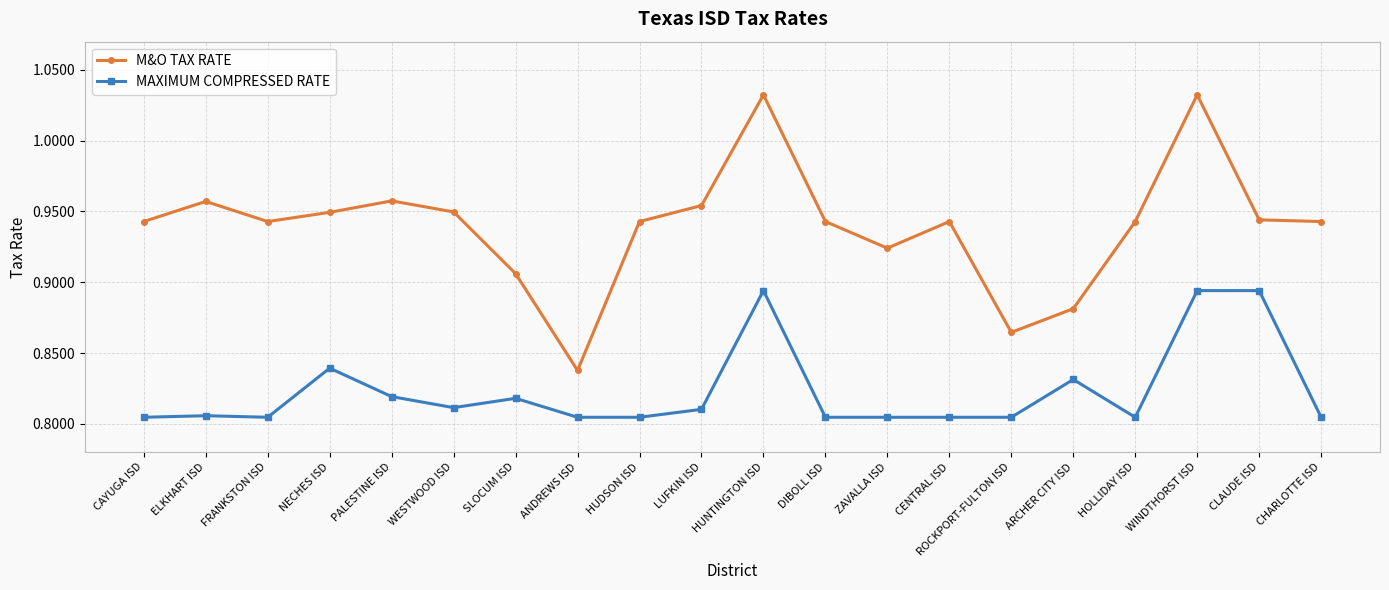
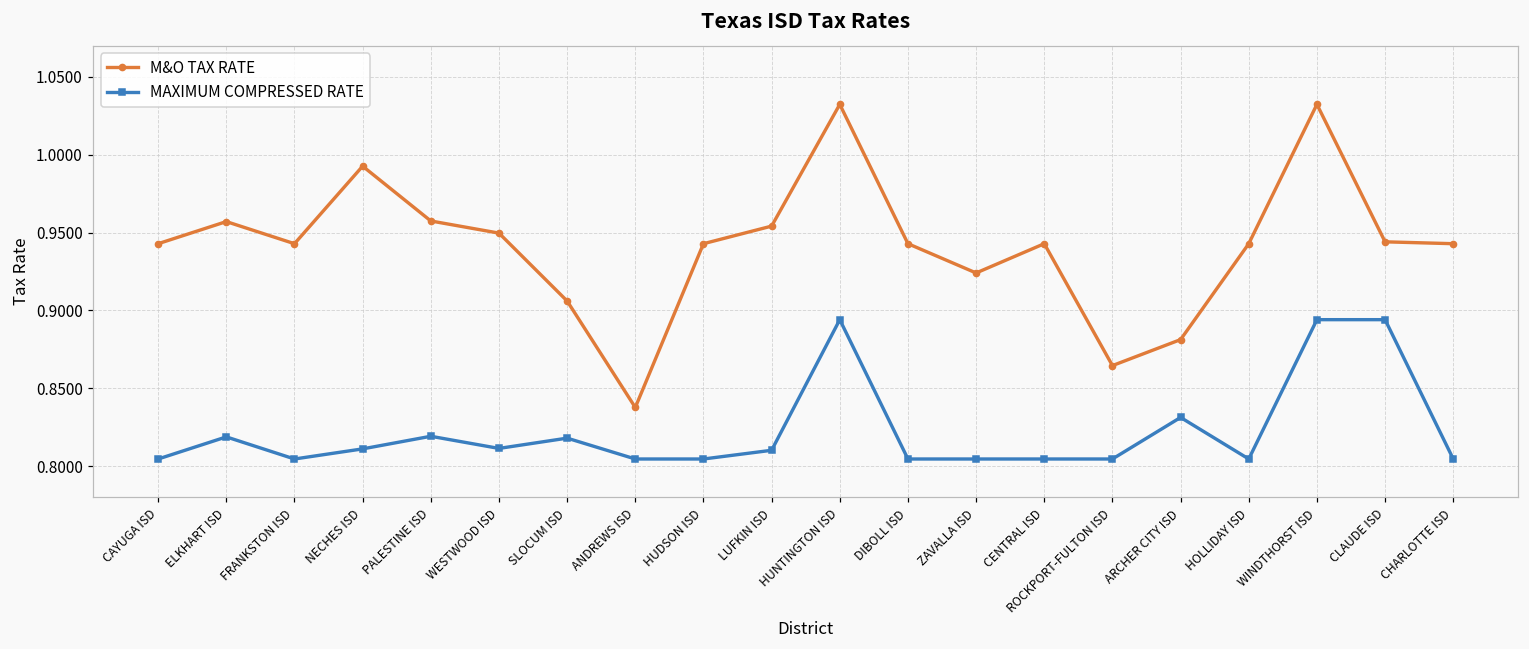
MAXIMUM COMPRESSED RATE, ELKHART ISD: 0.806 -> 0.819
M&O TAX RATE, NECHES ISD: 0.949 -> 0.993
MAXIMUM COMPRESSED RATE, NECHES ISD: 0.839 -> 0.811
